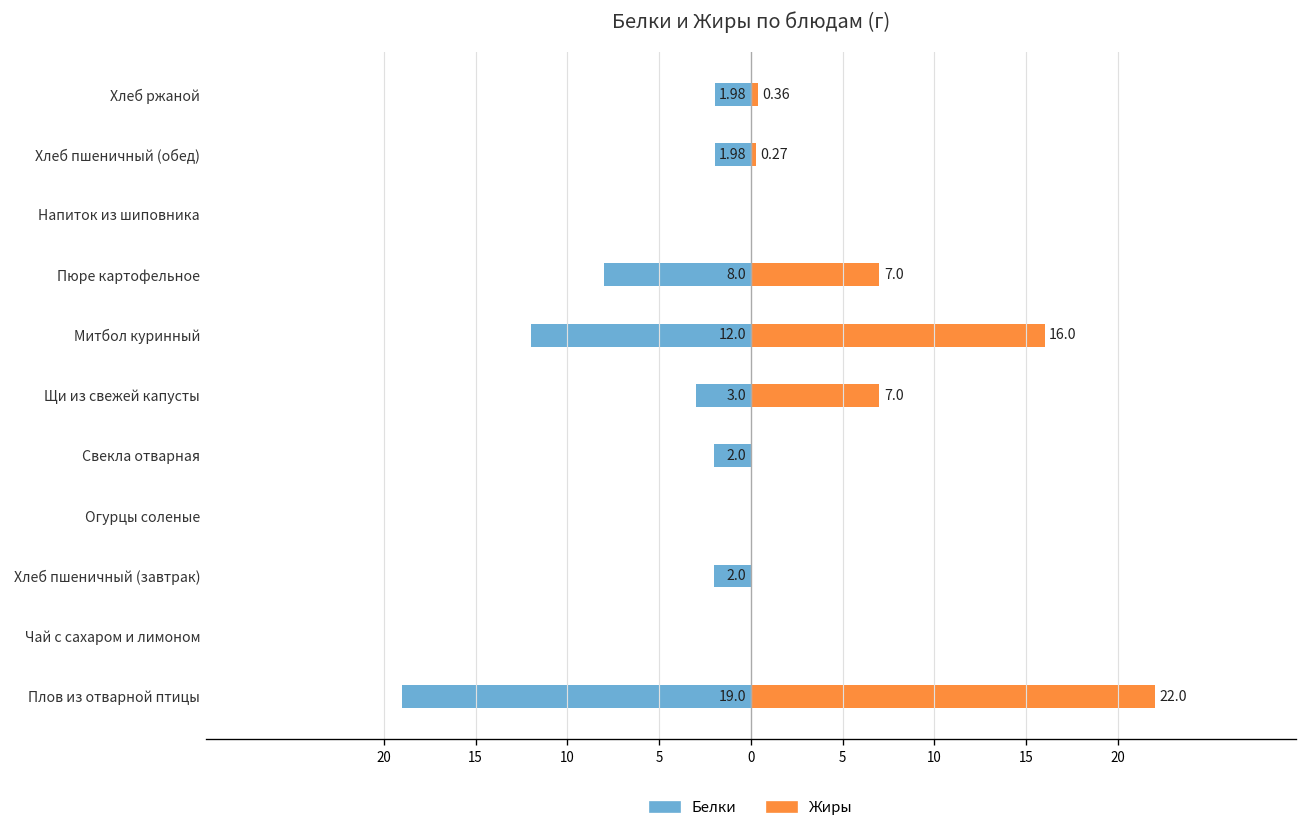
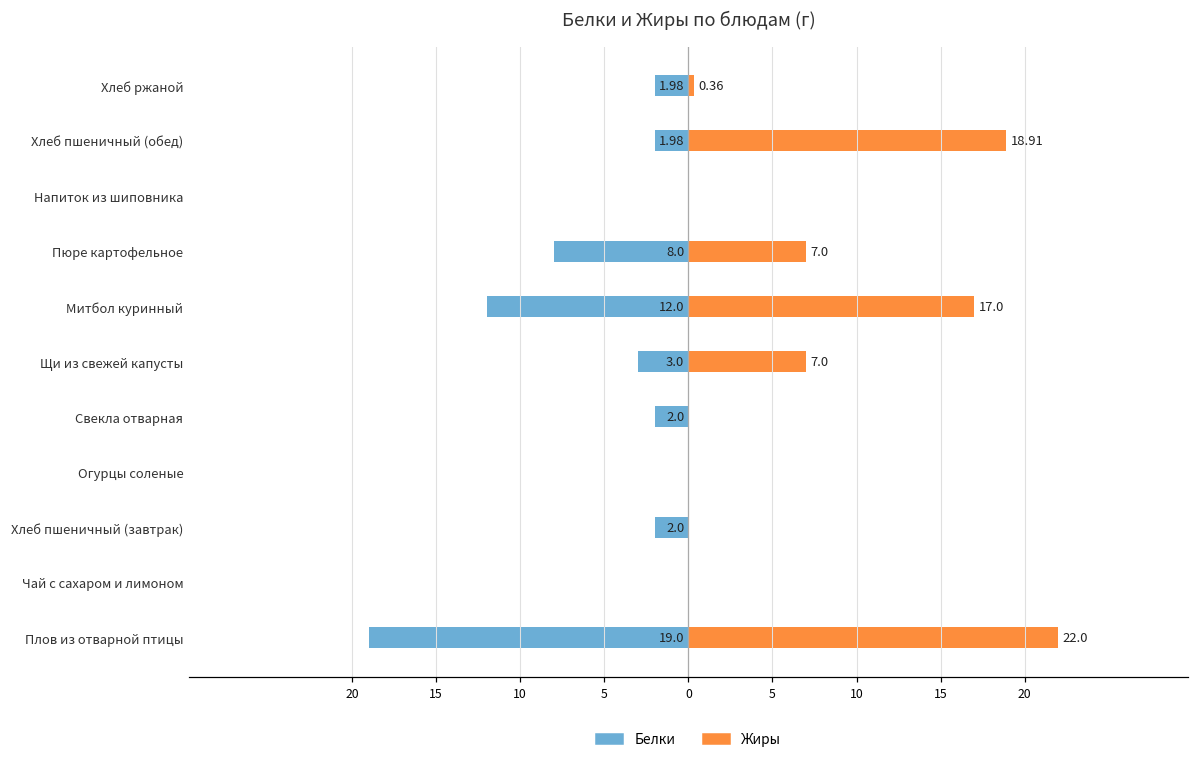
Жиры, Хлеб пшеничный (обед): 0.27 -> 18.91
Жиры, Митбол куринный: 16.0 -> 17.0
